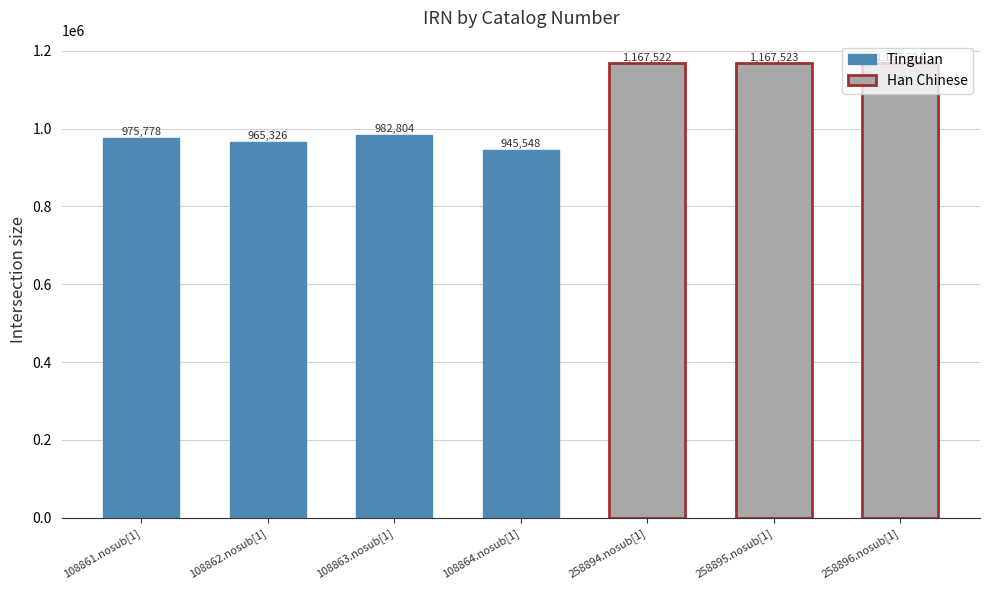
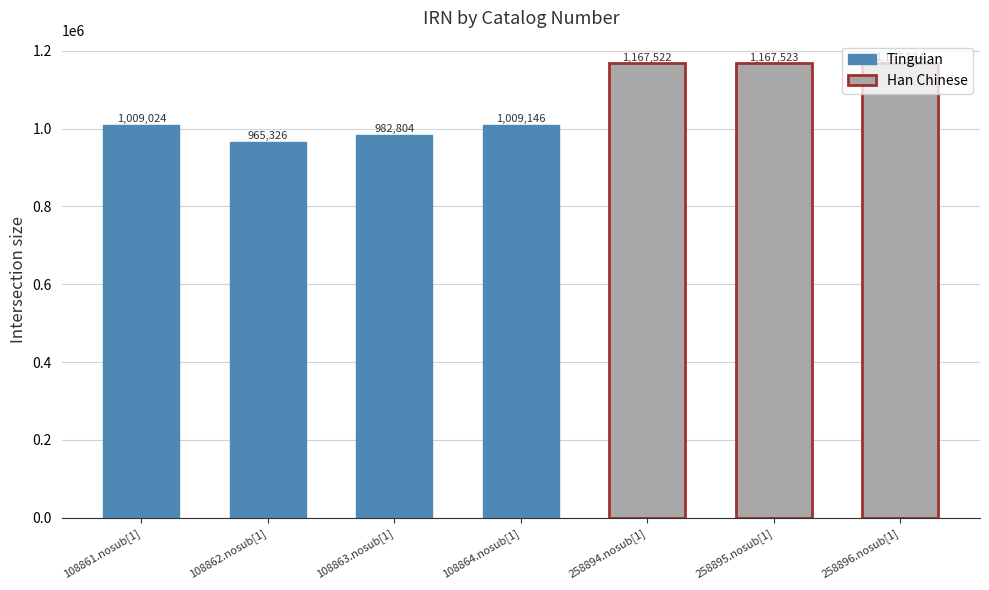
108861.nosub[1]: 975,778 -> 1,009,024
108864.nosub[1]: 945,548 -> 1,009,146
